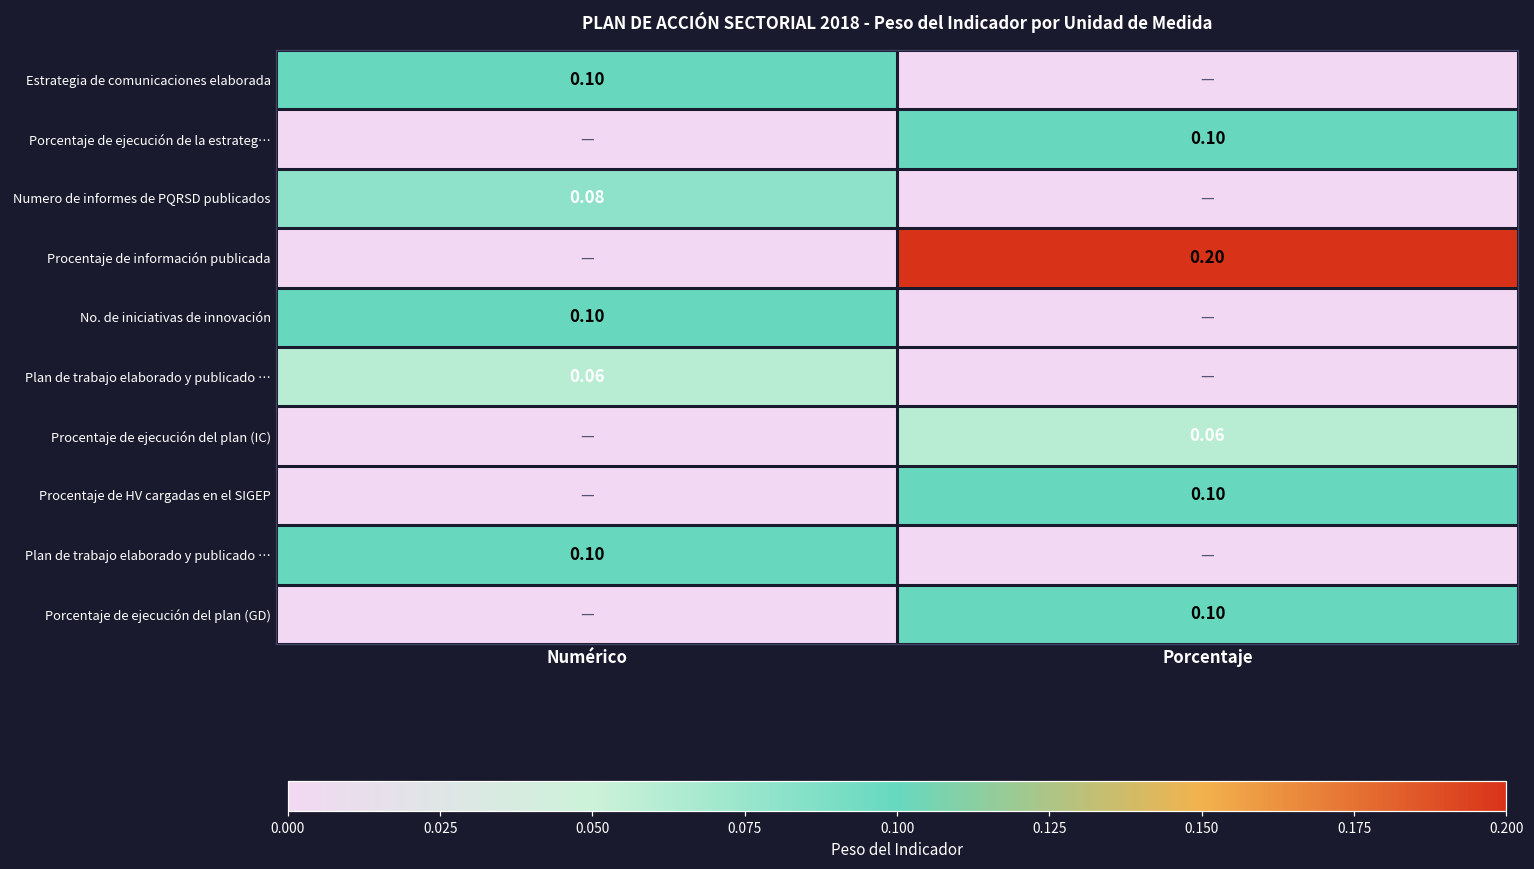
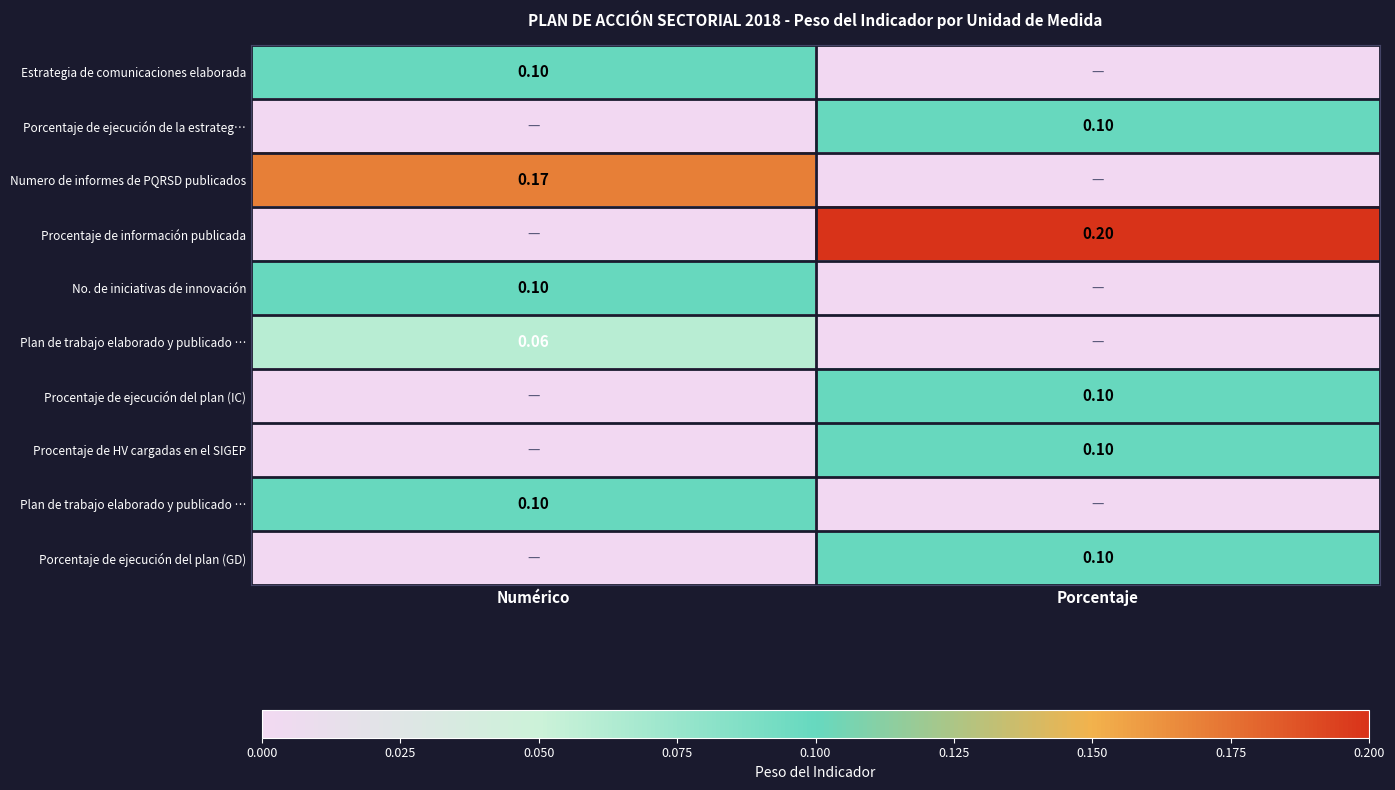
Numero de informes de PQRSD publicados, Numérico: 0.08 -> 0.17
Procentaje de ejecución del plan (IC), Porcentaje: 0.06 -> 0.10
